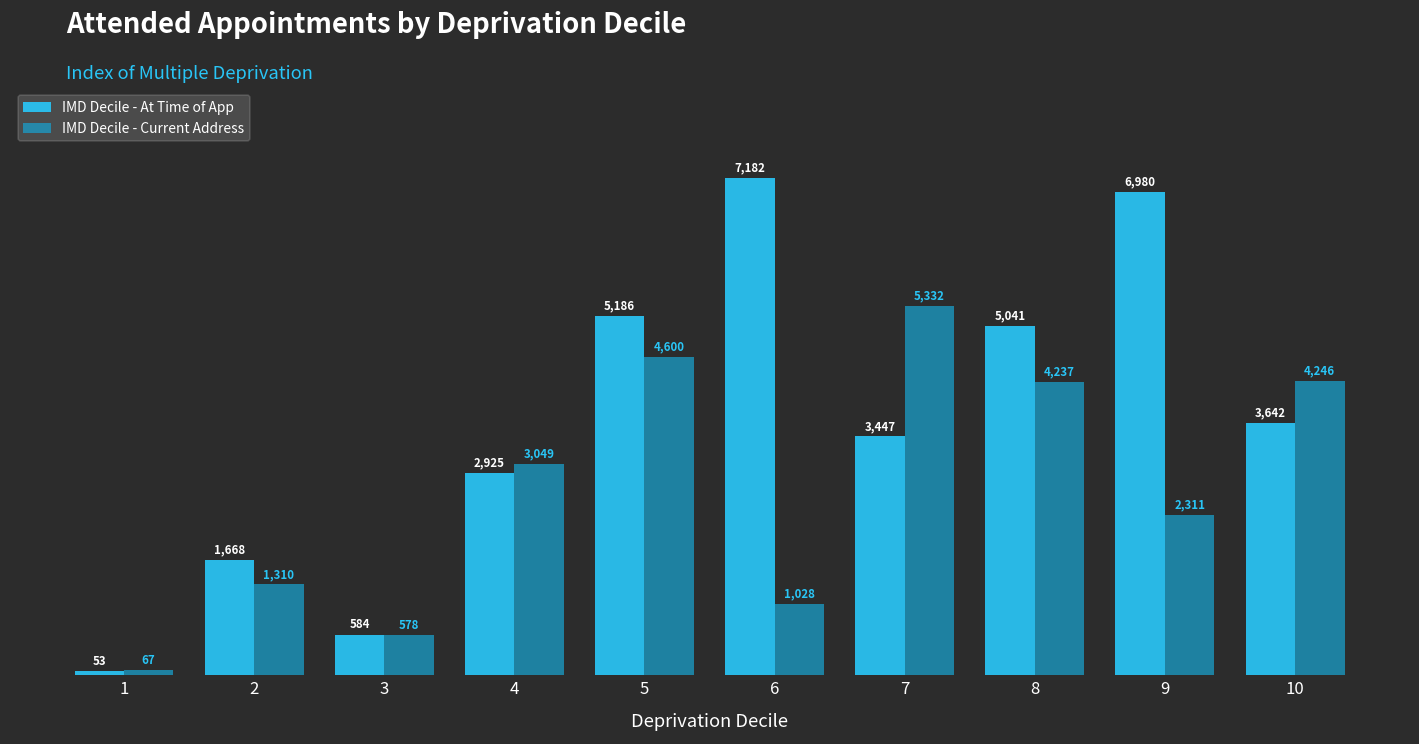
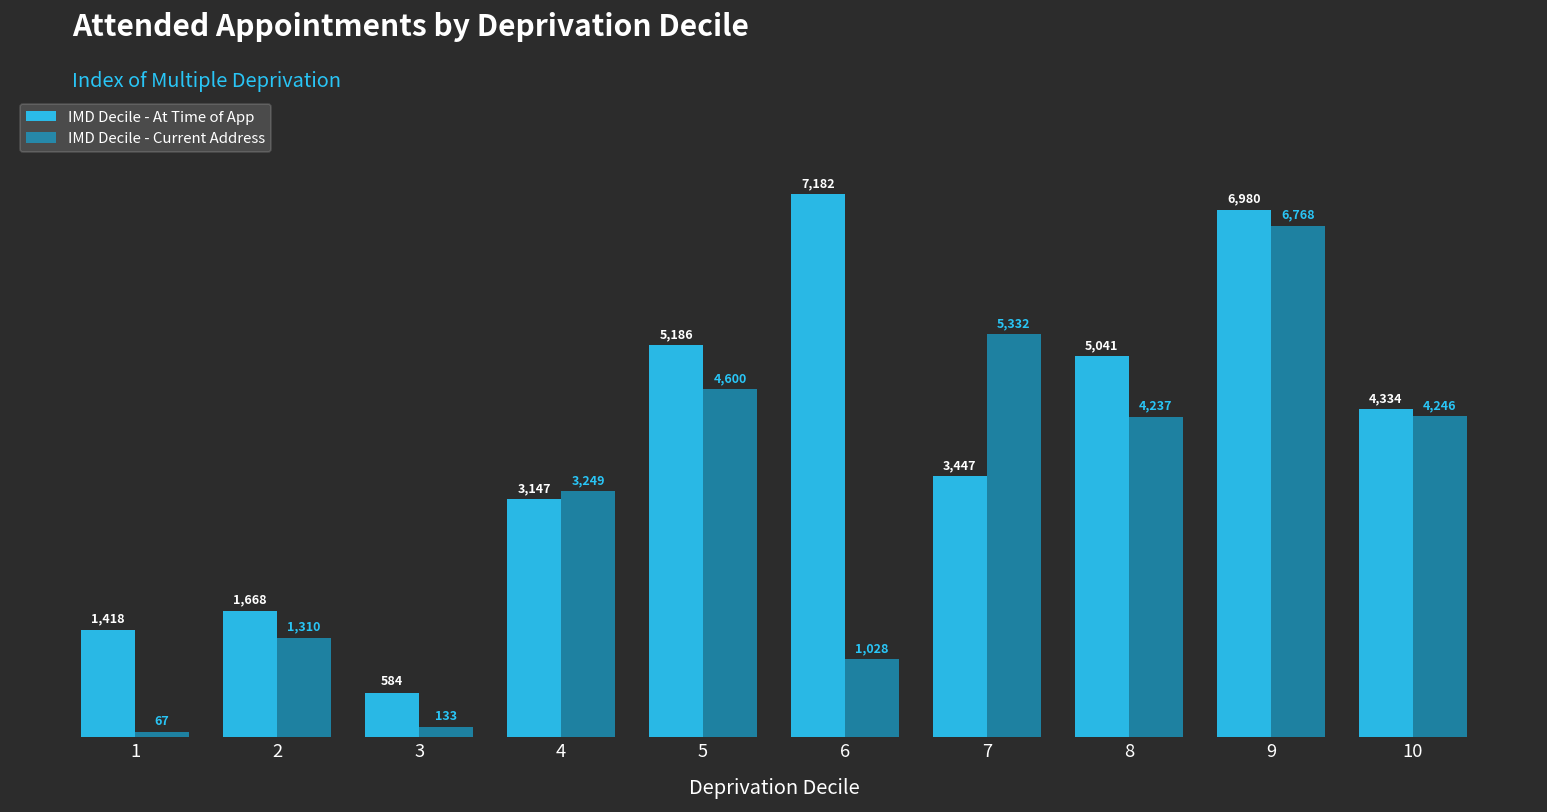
IMD Decile - At Time of App, 1: 53 -> 1,418
IMD Decile - Current Address, 3: 578 -> 133
IMD Decile - At Time of App, 4: 2,925 -> 3,147
IMD Decile - Current Address, 4: 3,049 -> 3,249
IMD Decile - Current Address, 9: 2,311 -> 6,768
IMD Decile - At Time of App, 10: 3,642 -> 4,334
